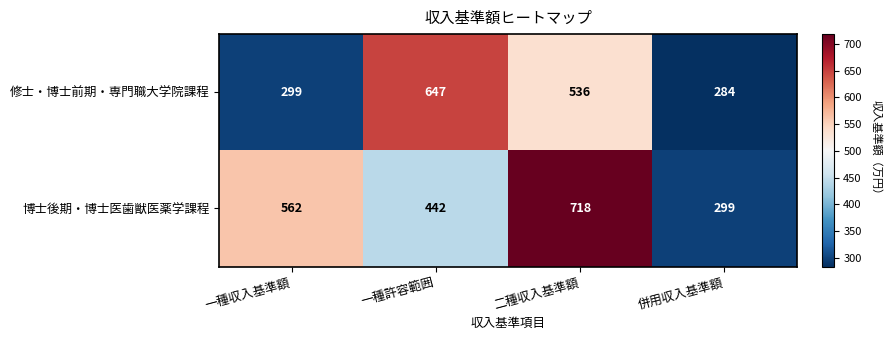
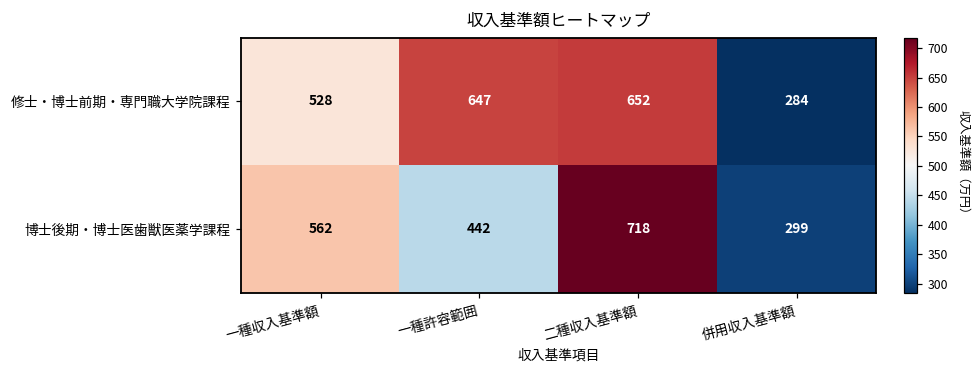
修士・博士前期・専門職大学院課程, 一種収入基準額: 299 -> 528
修士・博士前期・専門職大学院課程, 二種収入基準額: 536 -> 652
